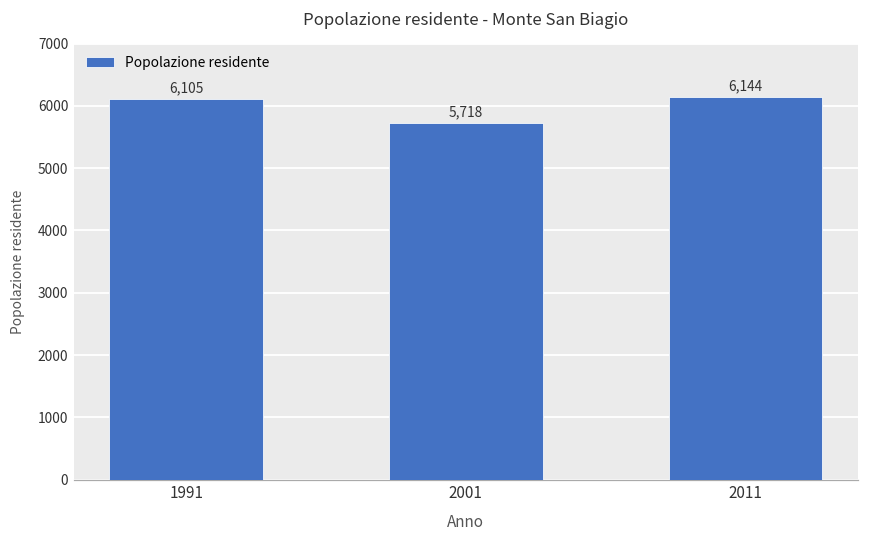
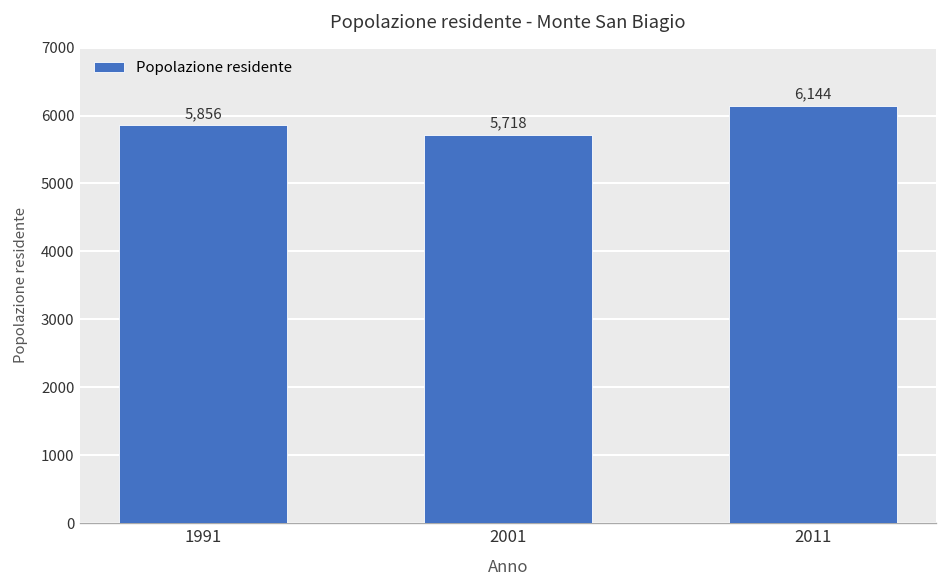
1991: 6,105 -> 5,856
